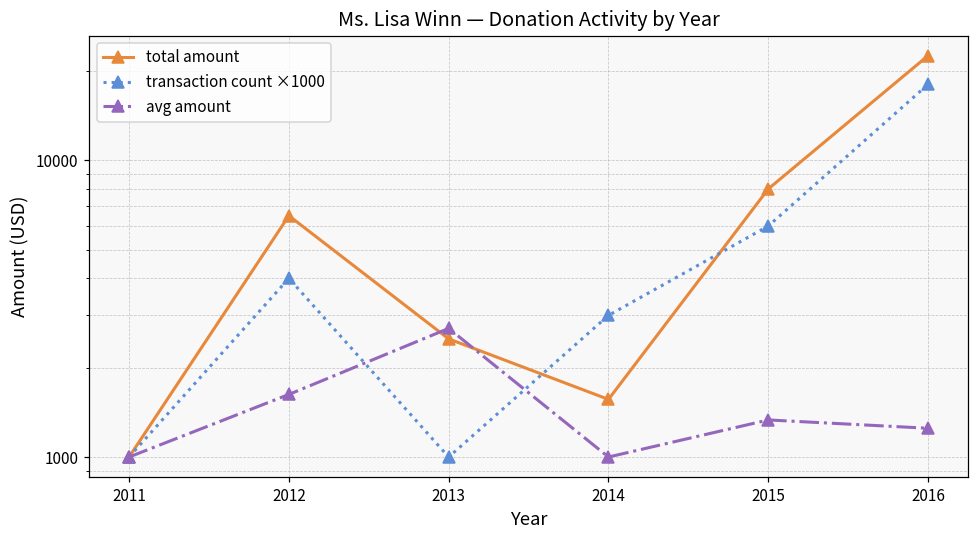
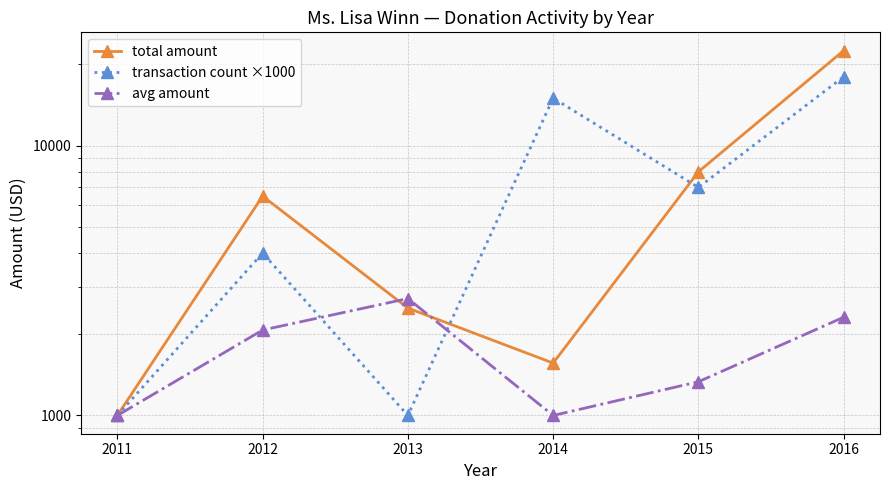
avg amount, 2012: 1600 -> 2100
transaction count ×1000, 2014: 3000 -> 15000
transaction count ×1000, 2015: 6000 -> 7000
avg amount, 2016: 1300 -> 2300
